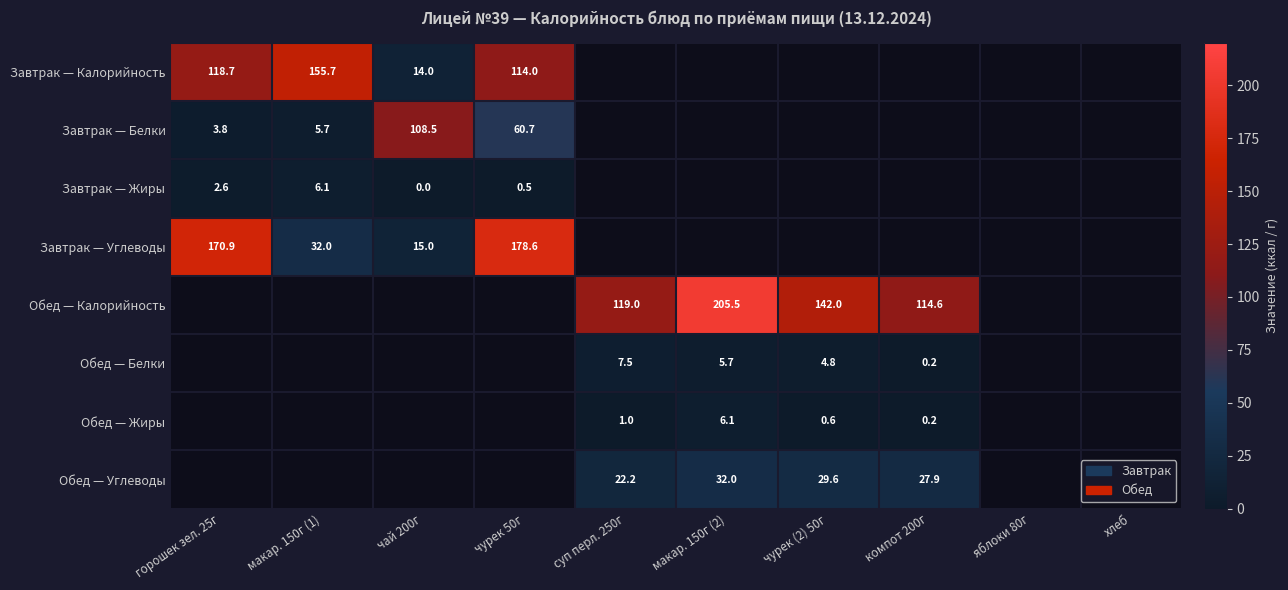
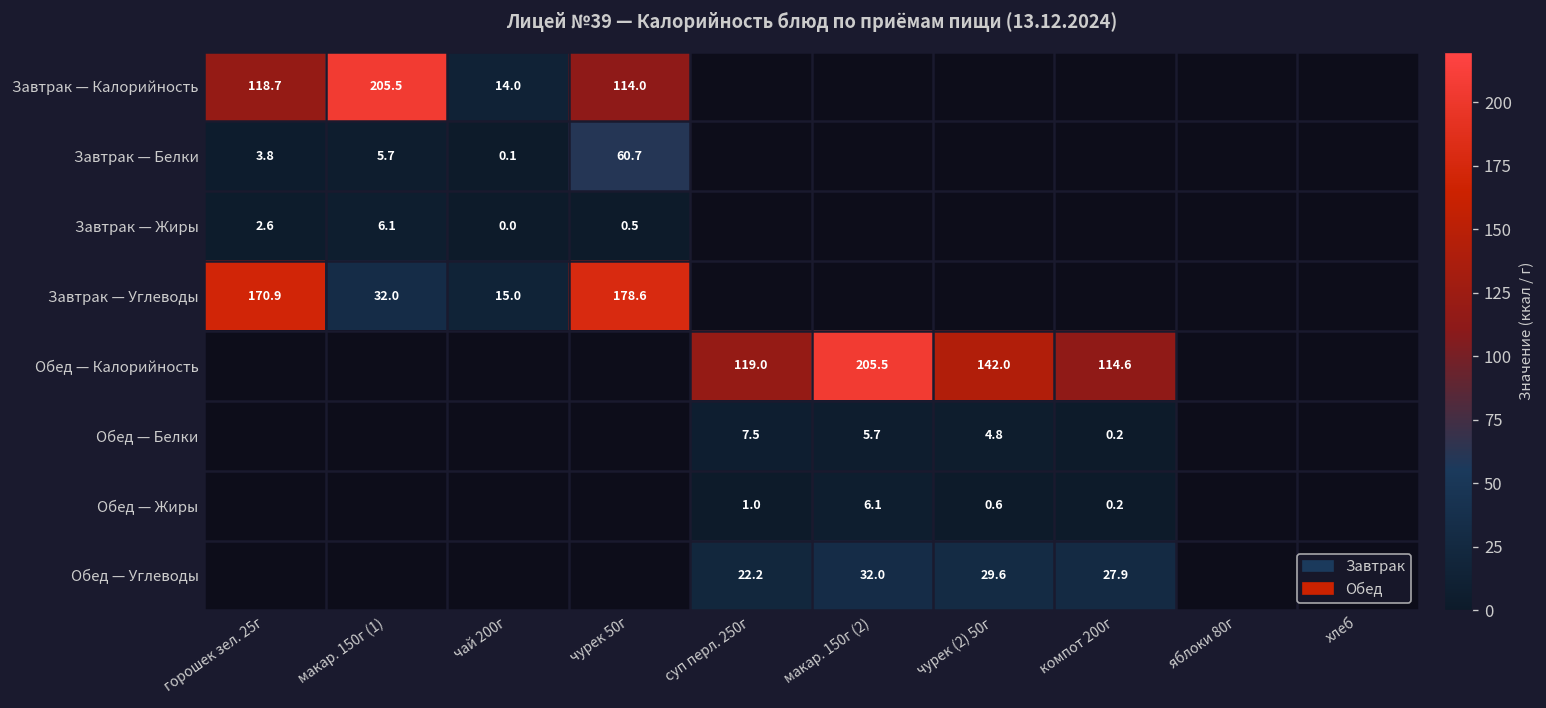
Завтрак — Калорийность, макар. 150г (1): 155.7 -> 205.5
Завтрак — Белки, чай 200г: 108.5 -> 0.1
